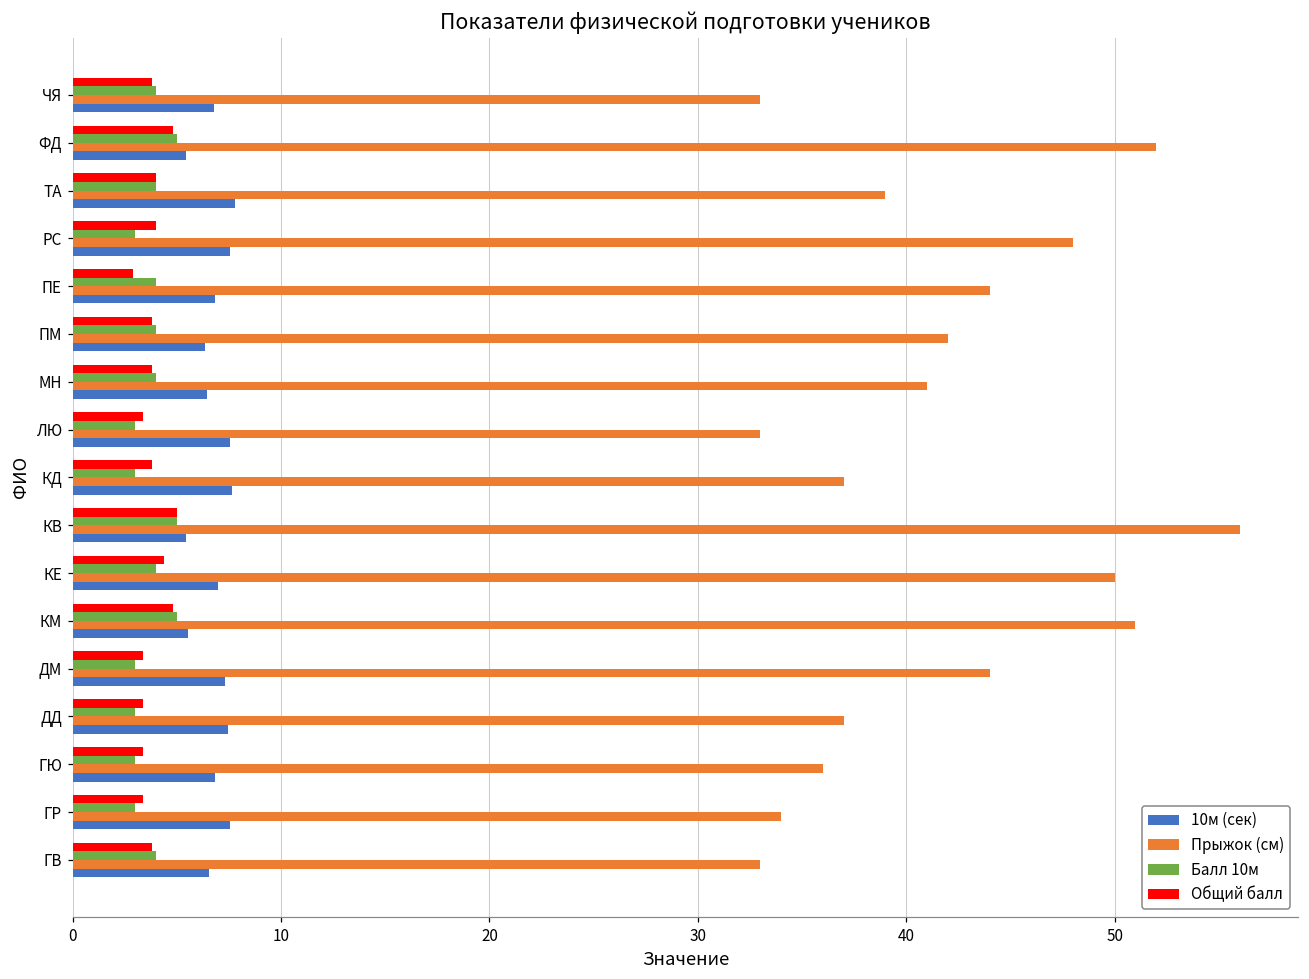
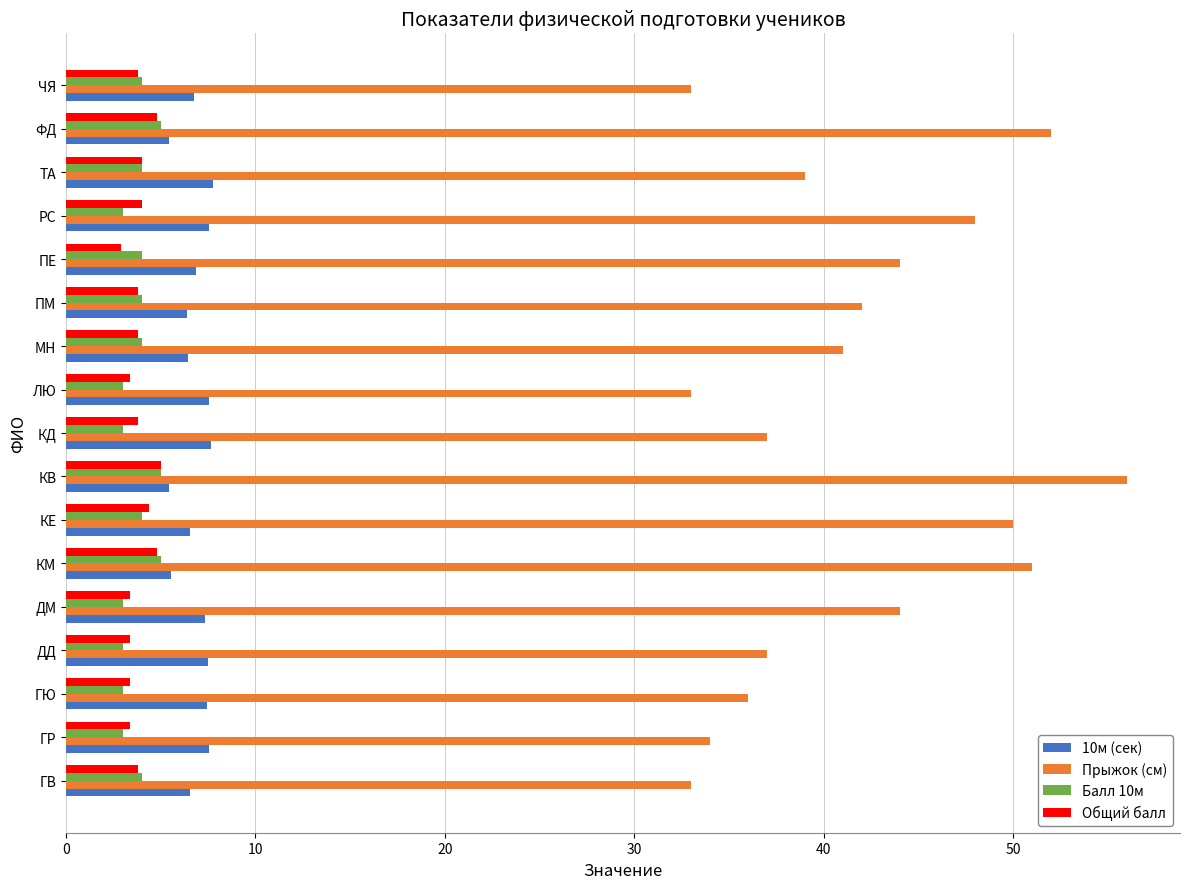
10м (сек), КЕ: 7.0 -> 6.5
10м (сек), ГЮ: 6.9 -> 7.4
